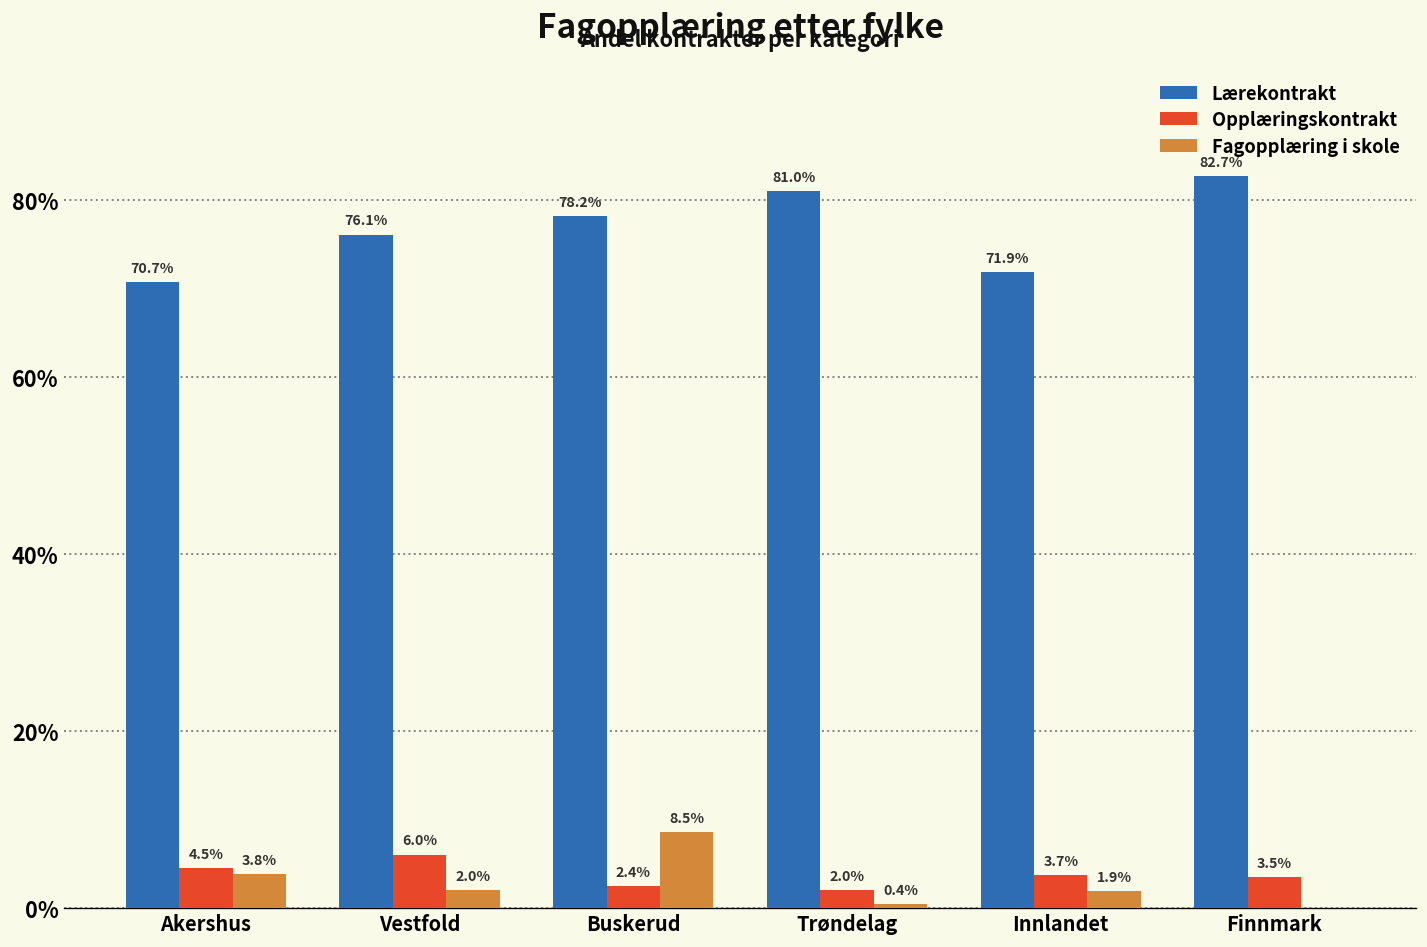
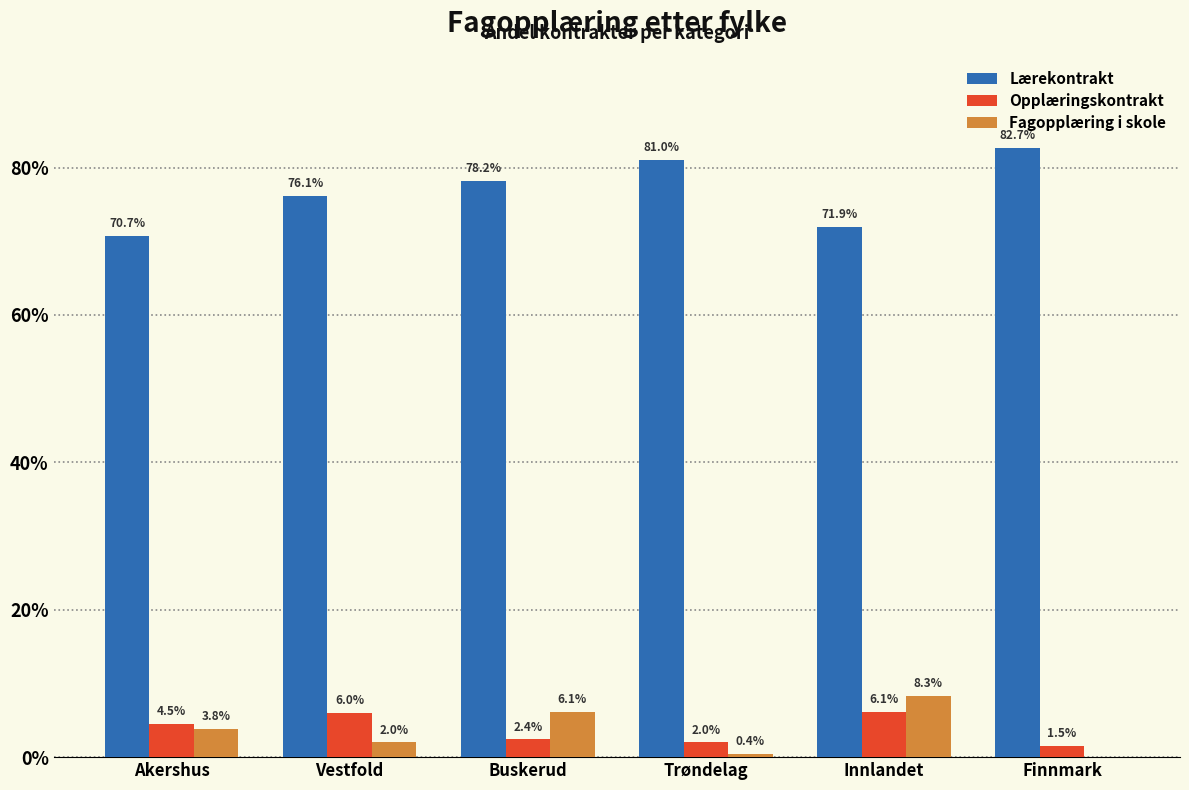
Fagopplæring i skole, Buskerud: 8.5% -> 6.1%
Opplæringskontrakt, Innlandet: 3.7% -> 6.1%
Fagopplæring i skole, Innlandet: 1.9% -> 8.3%
Opplæringskontrakt, Finnmark: 3.5% -> 1.5%
